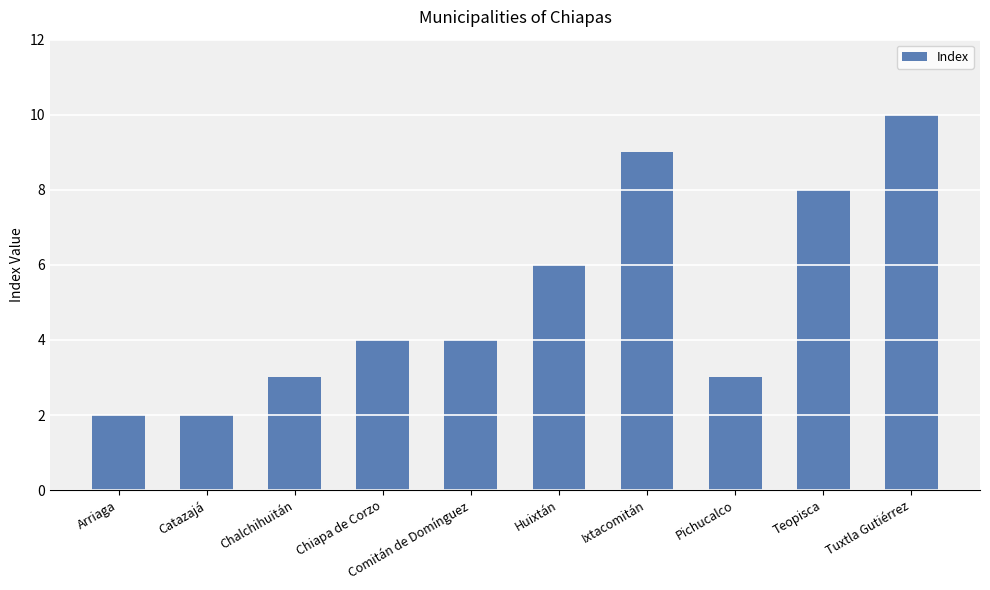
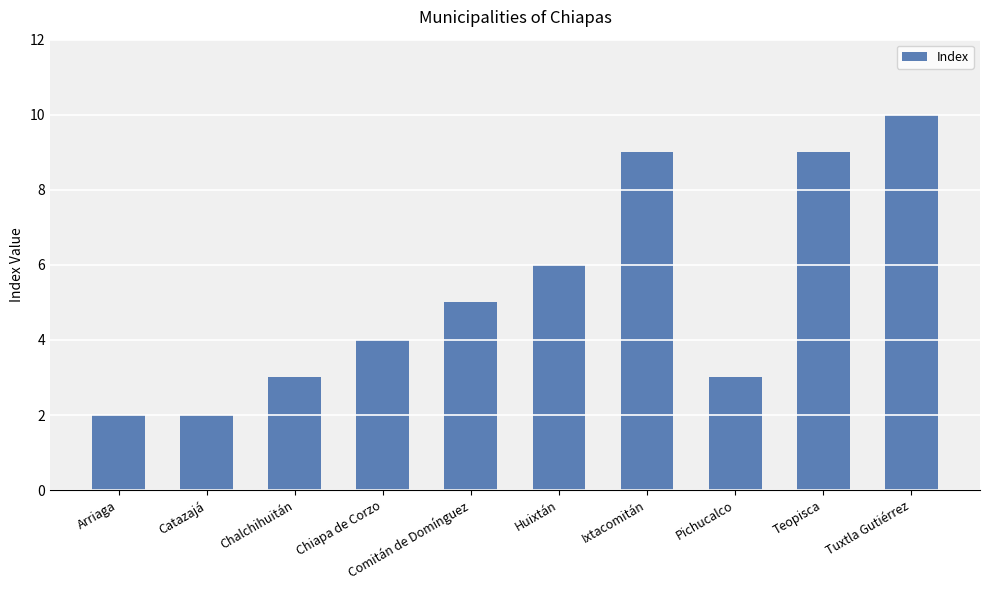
Comitán de Domínguez: 4 -> 5
Teopisca: 8 -> 9
